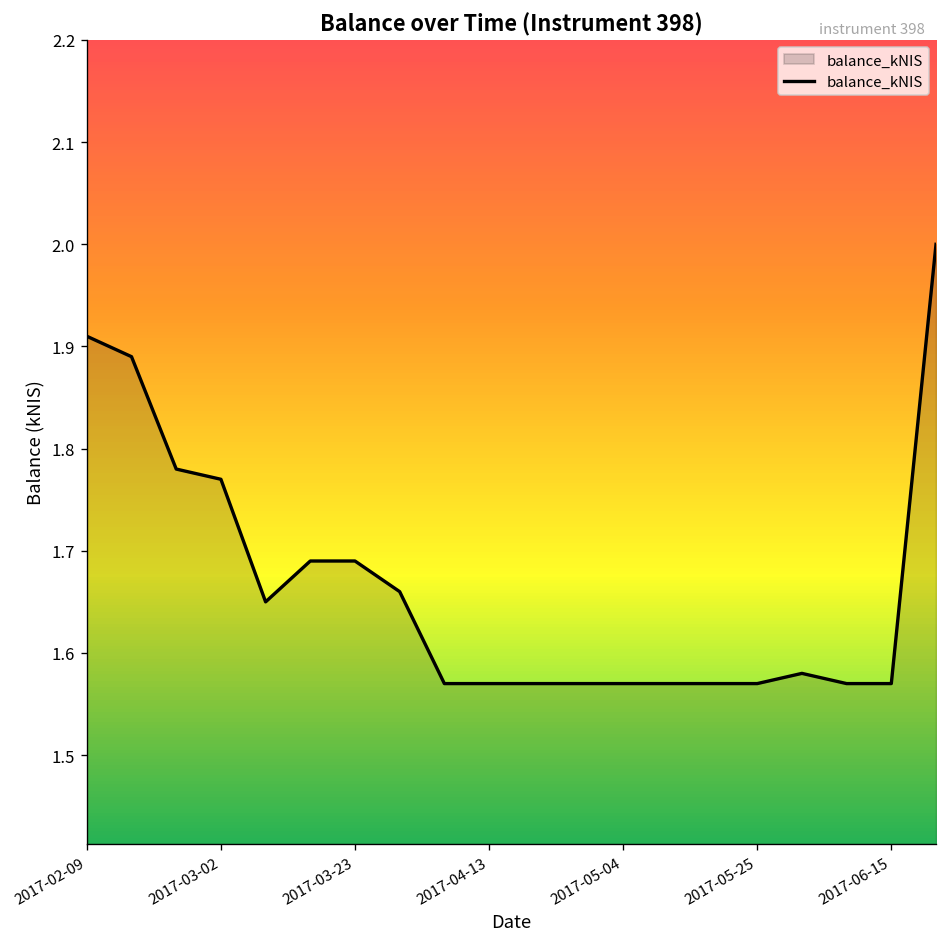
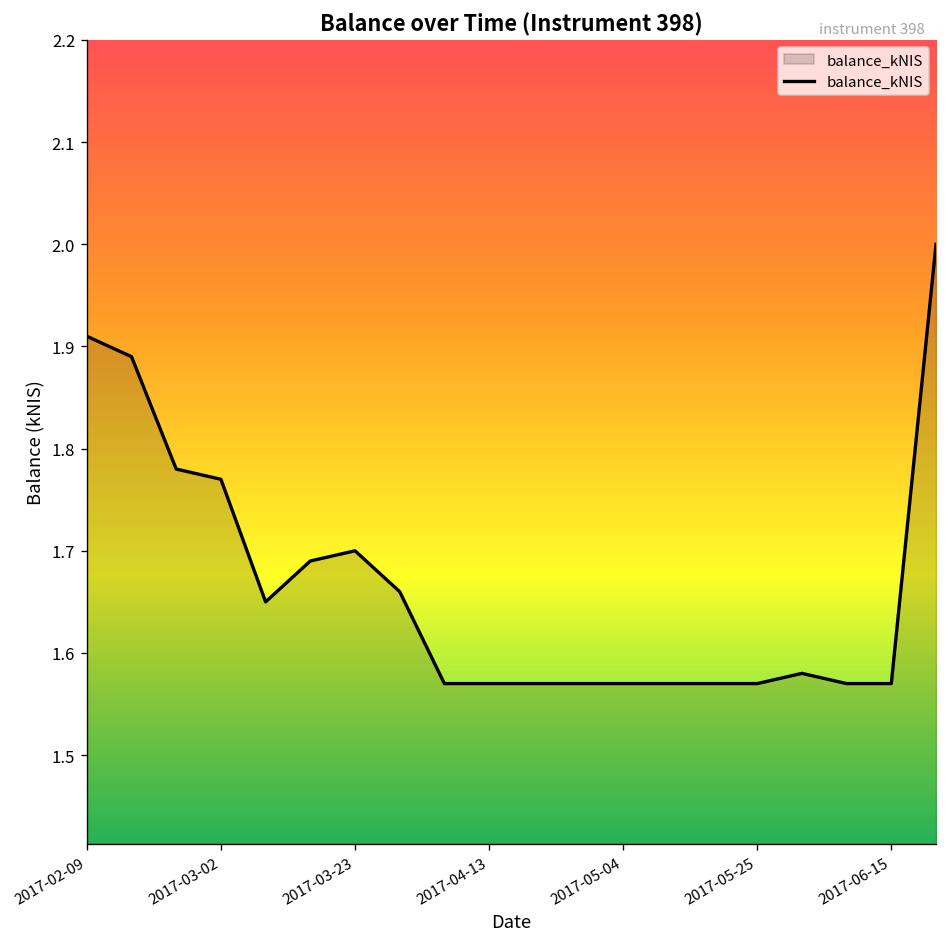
2017-03-23: 1.69 -> 1.70
